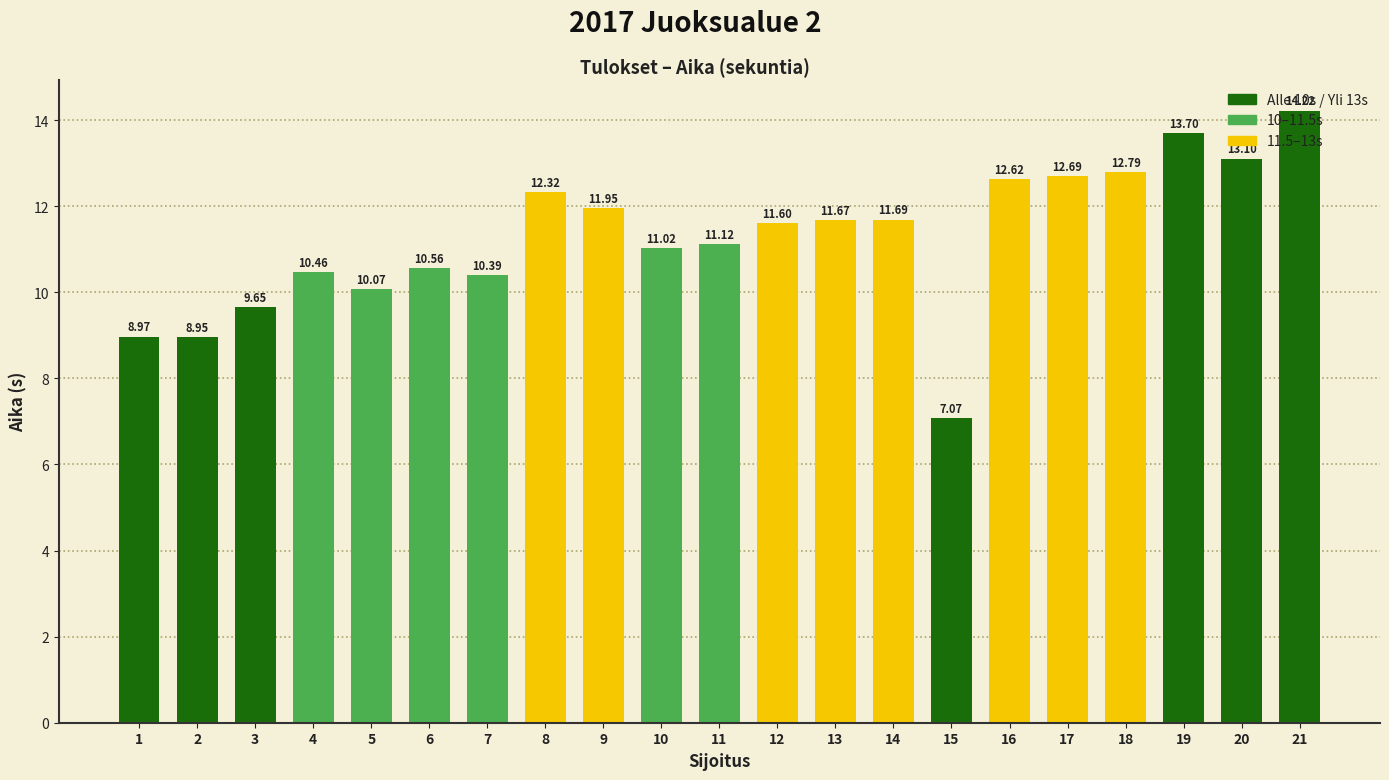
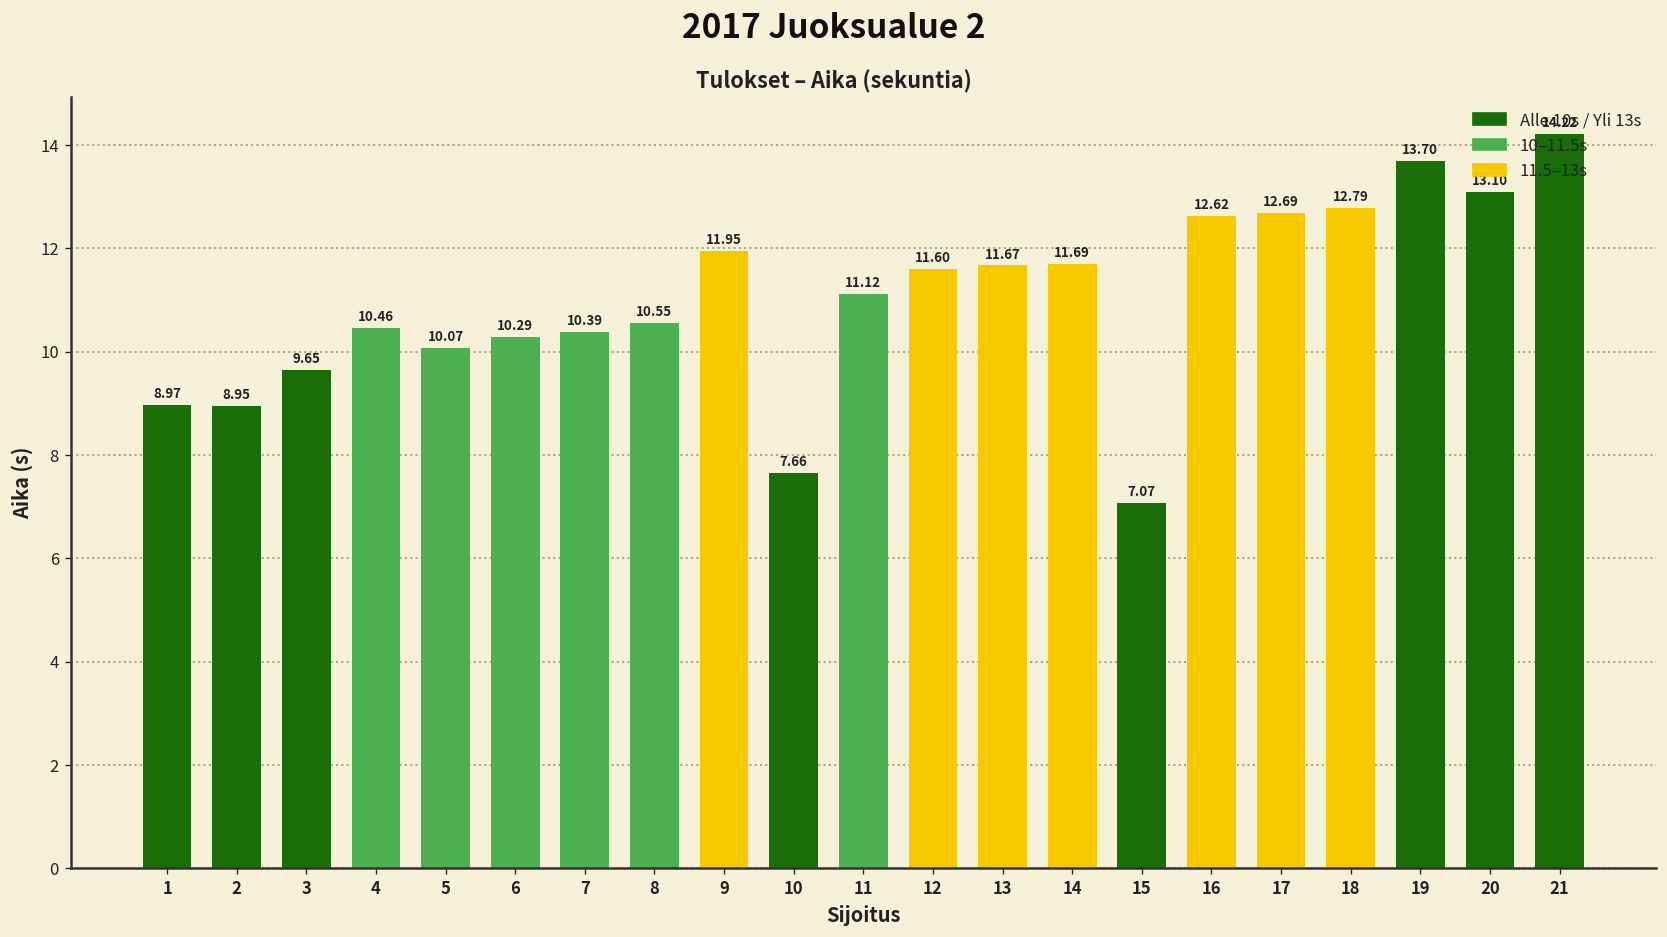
6: 10.56 -> 10.29
8: 12.32 -> 10.55
10: 11.02 -> 7.66
